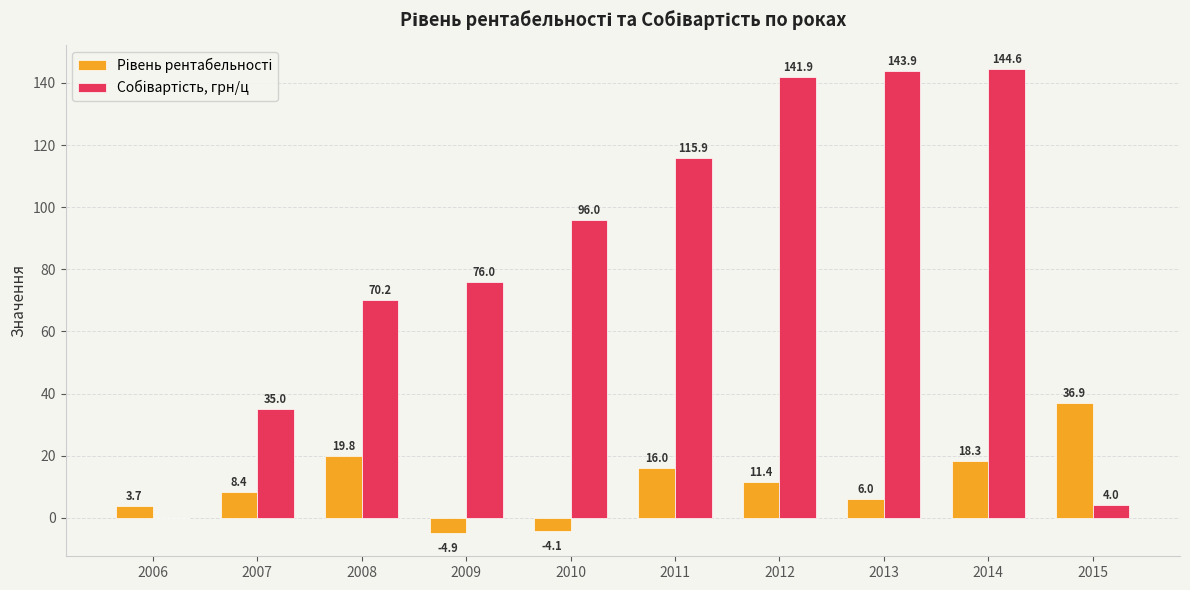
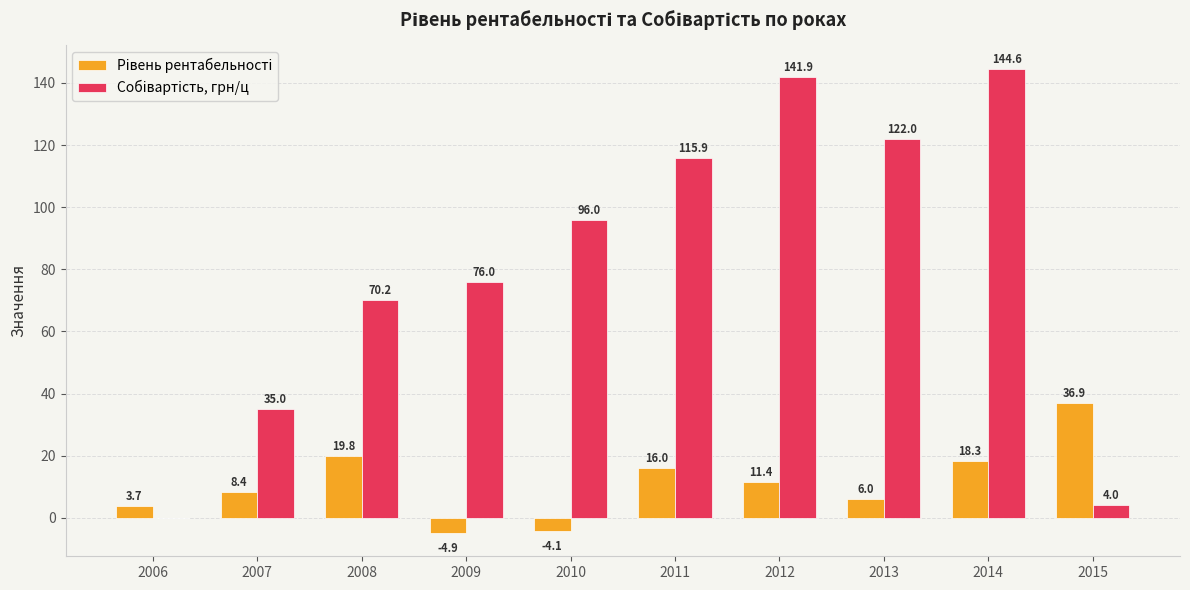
Собівартість, грн/ц, 2013: 143.9 -> 122.0
